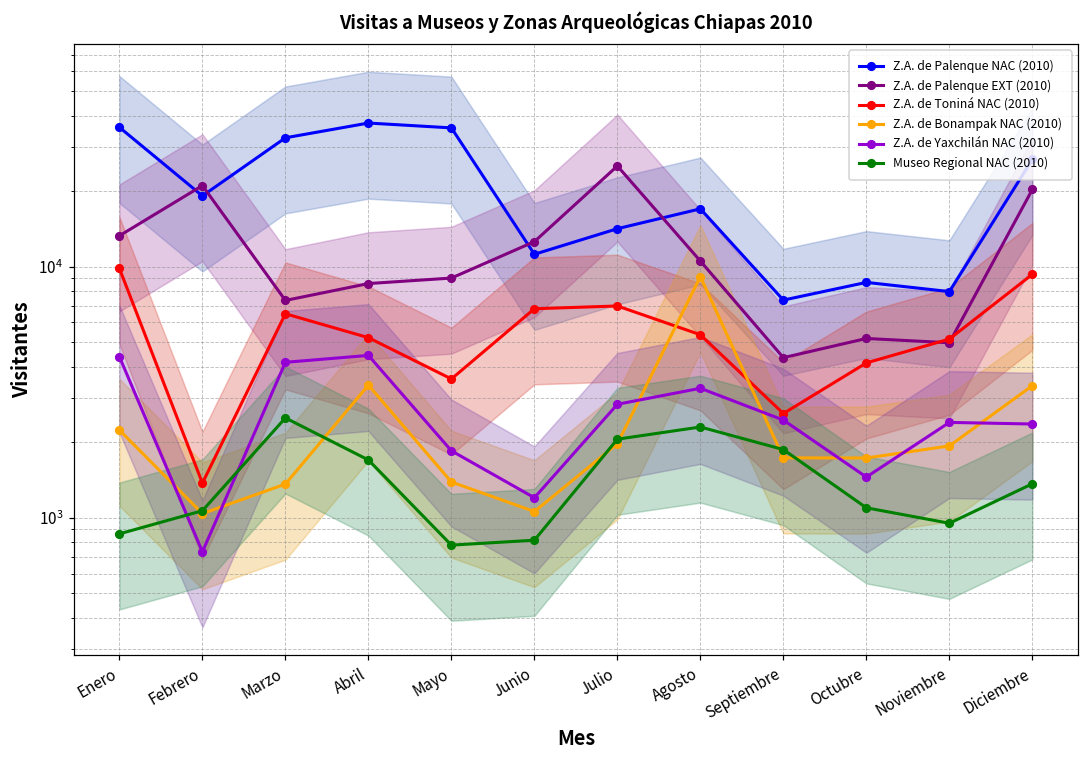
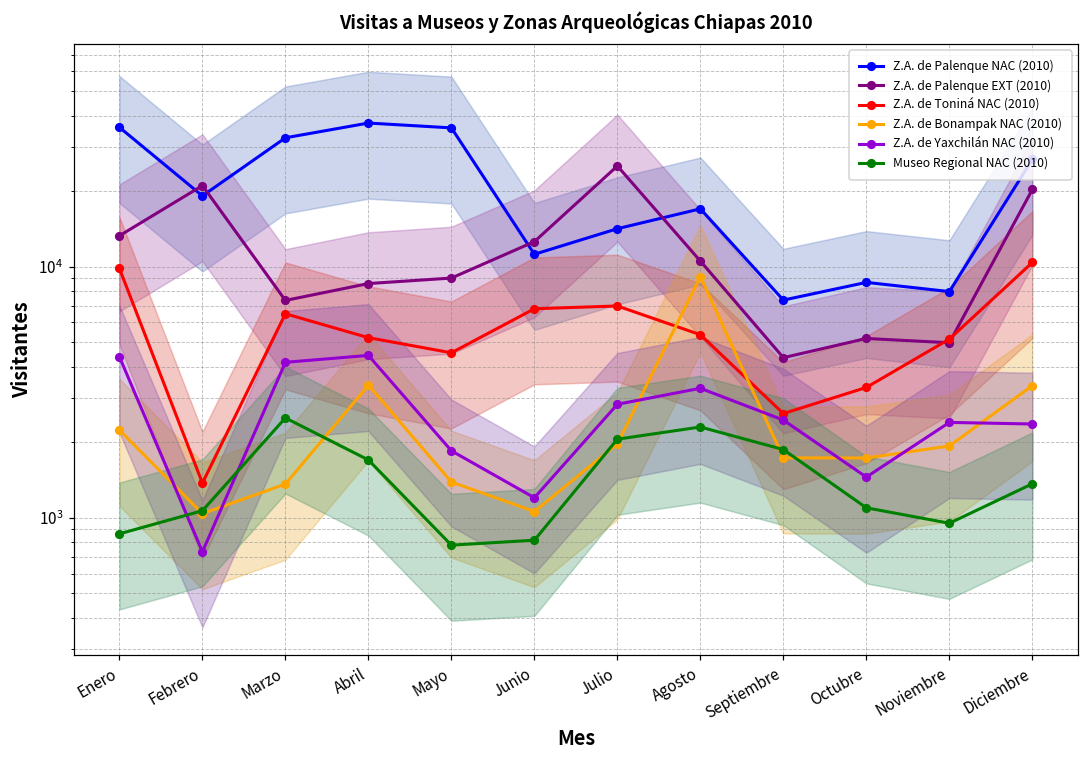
Z.A. de Toniná NAC (2010), Mayo: 3600 -> 4500
Z.A. de Toniná NAC (2010), Octubre: 4100 -> 3300
Z.A. de Toniná NAC (2010), Diciembre: 9300 -> 10000
